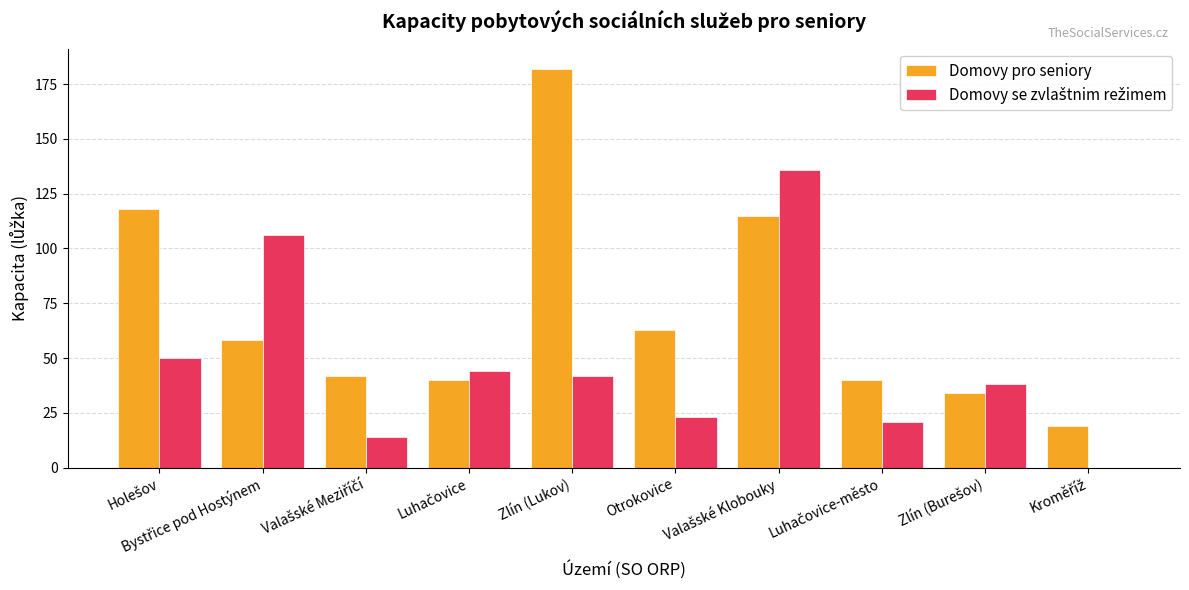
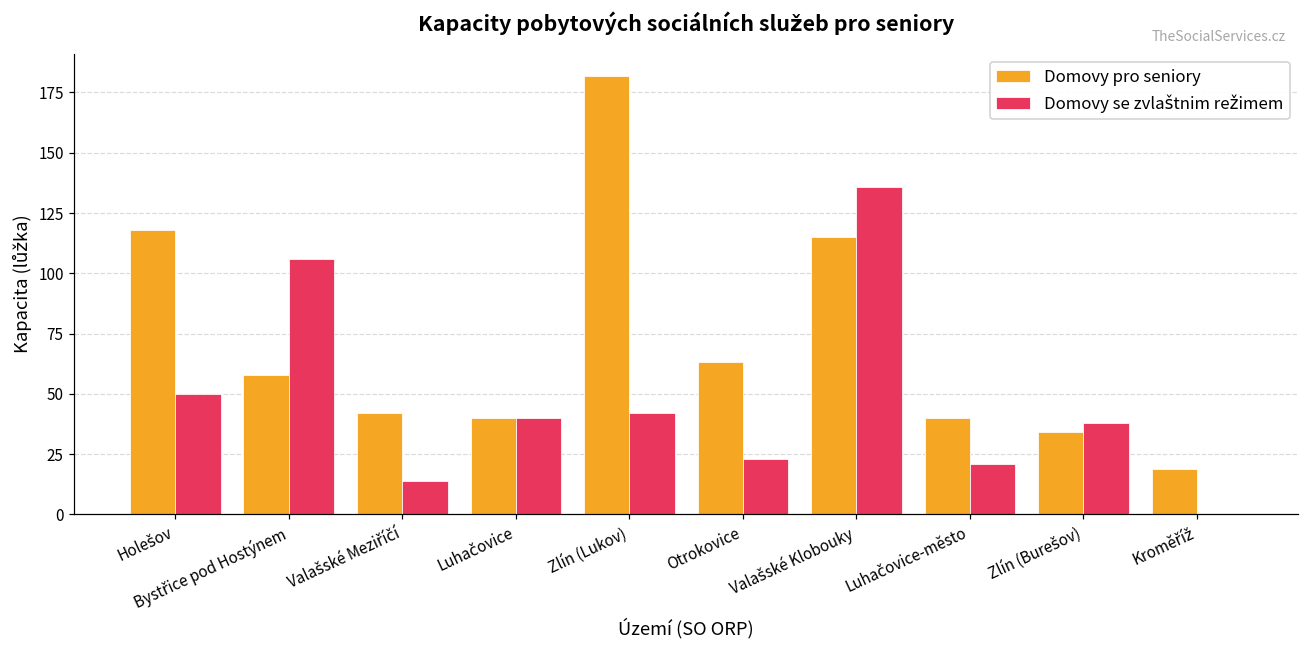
Domovy se zvlaštnim režimem, Luhačovice: 44 -> 40
